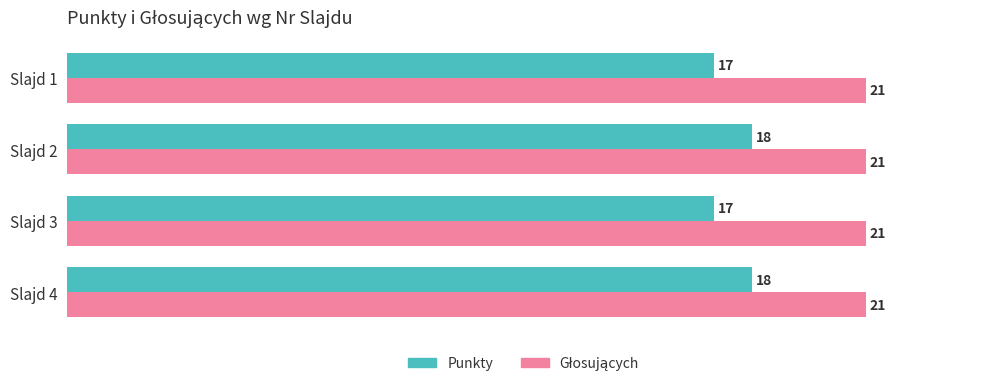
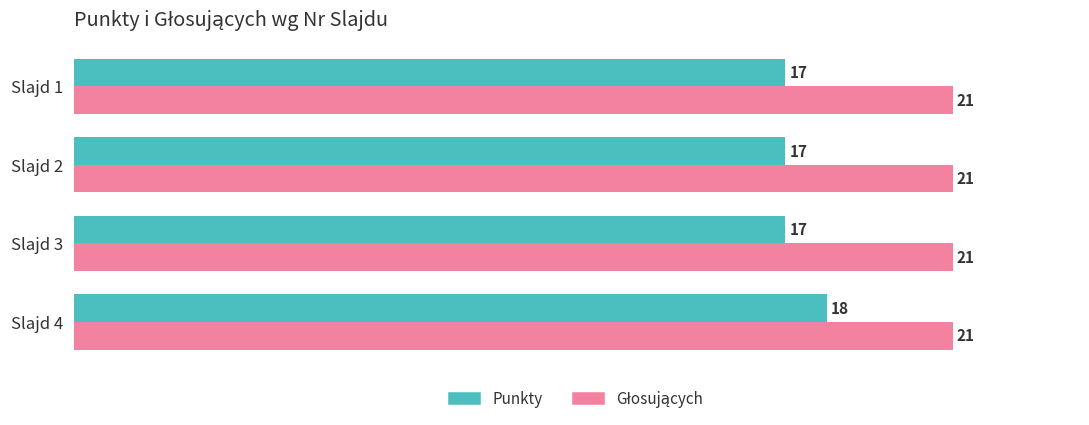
Punkty, Slajd 2: 18 -> 17
